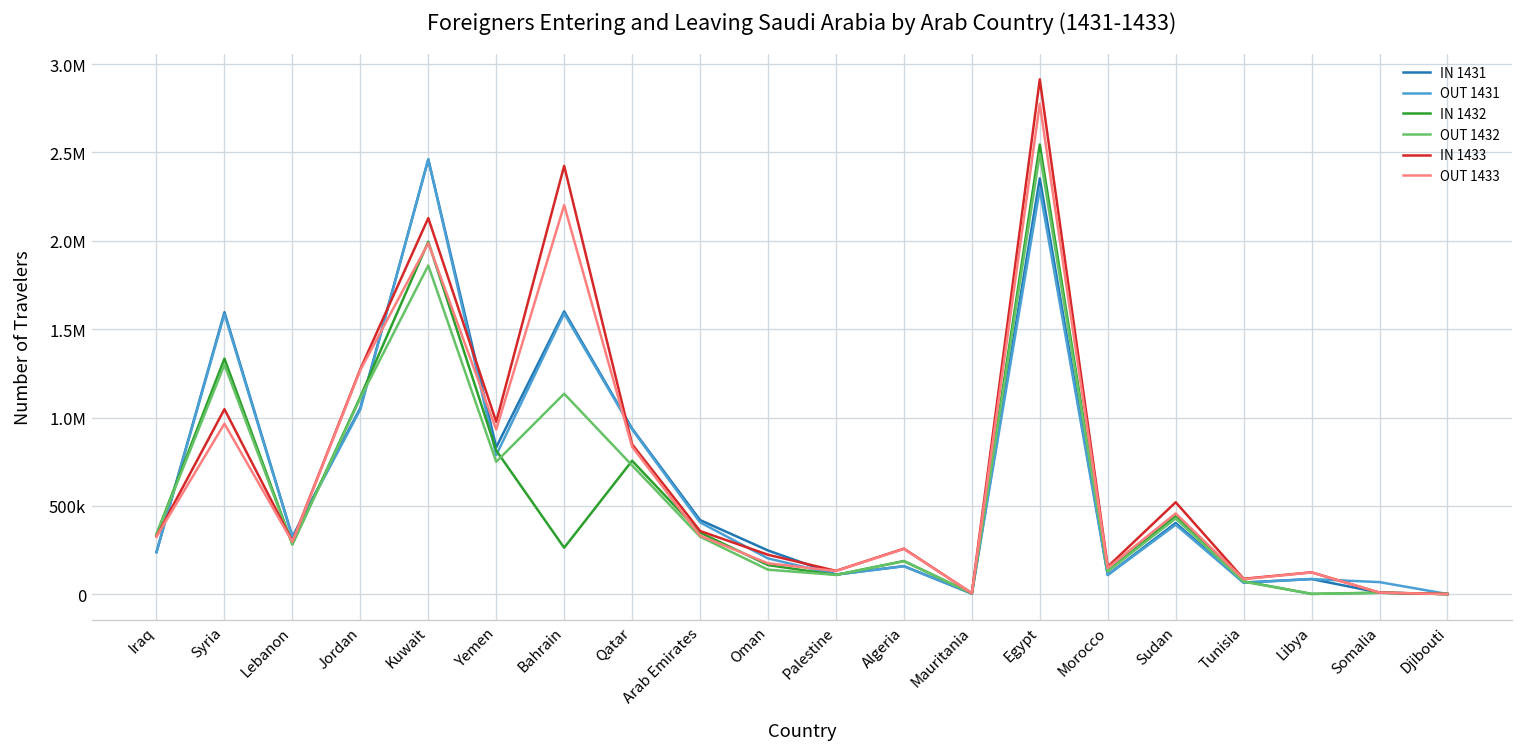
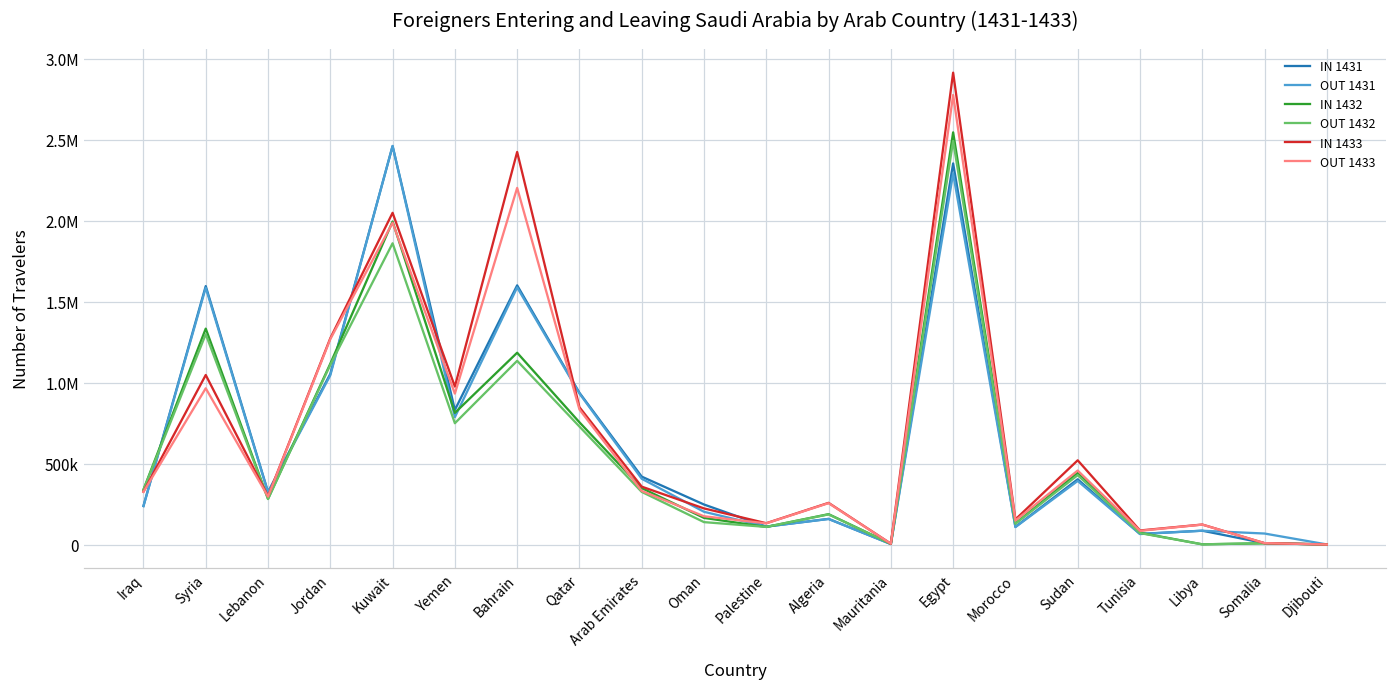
IN 1433, Kuwait: 2130000 -> 2050000
IN 1432, Bahrain: 260000 -> 1180000
